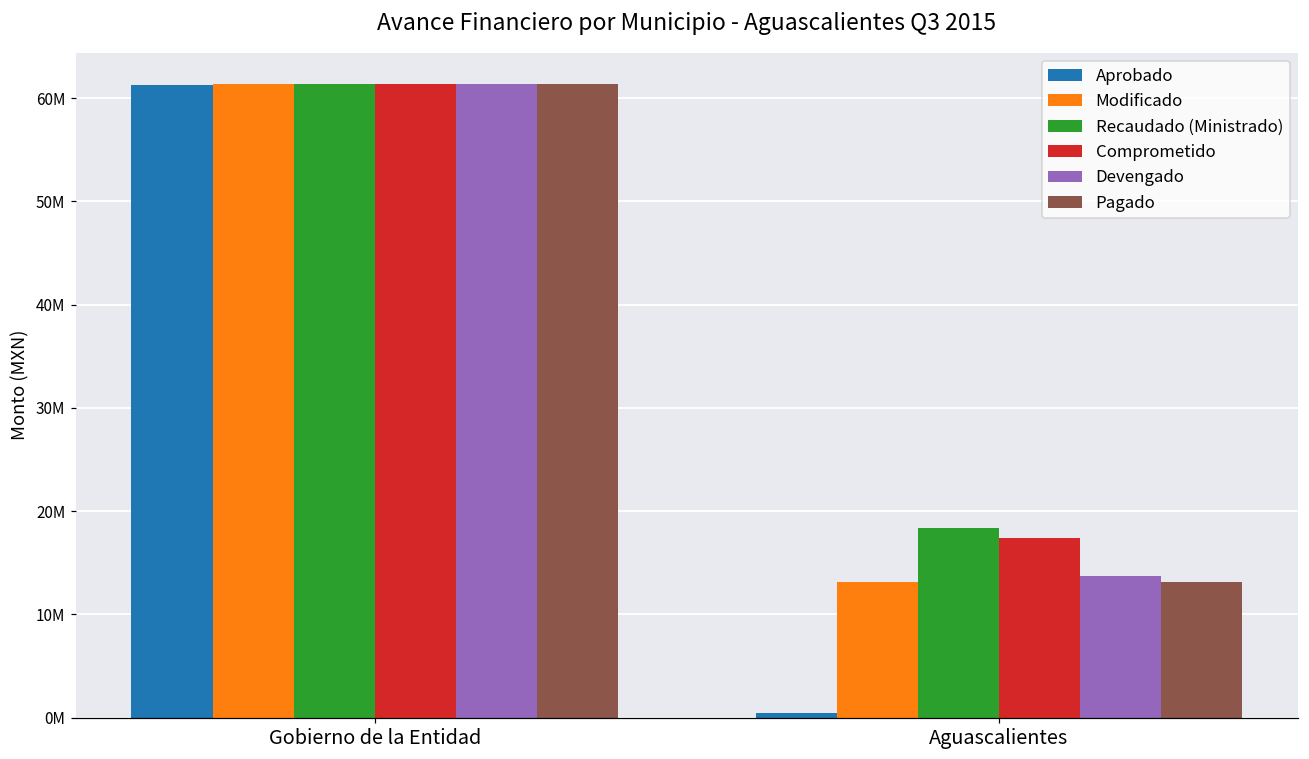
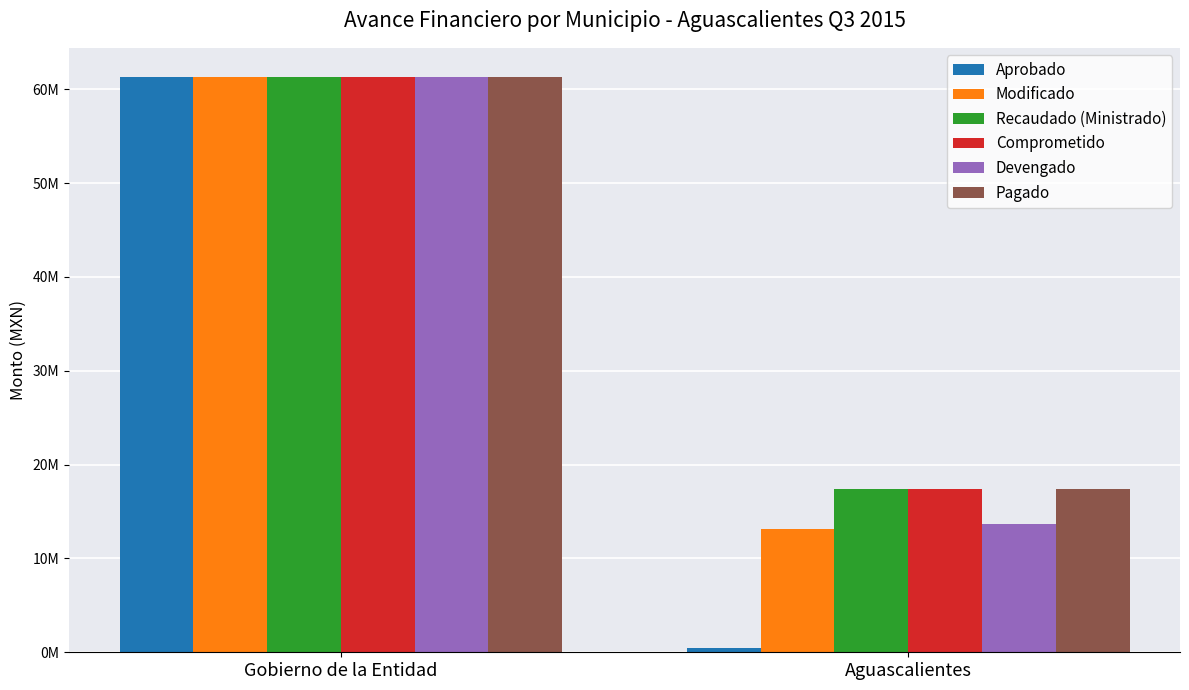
Recaudado (Ministrado), Aguascalientes: 18000000 -> 17000000
Pagado, Aguascalientes: 13000000 -> 17000000
